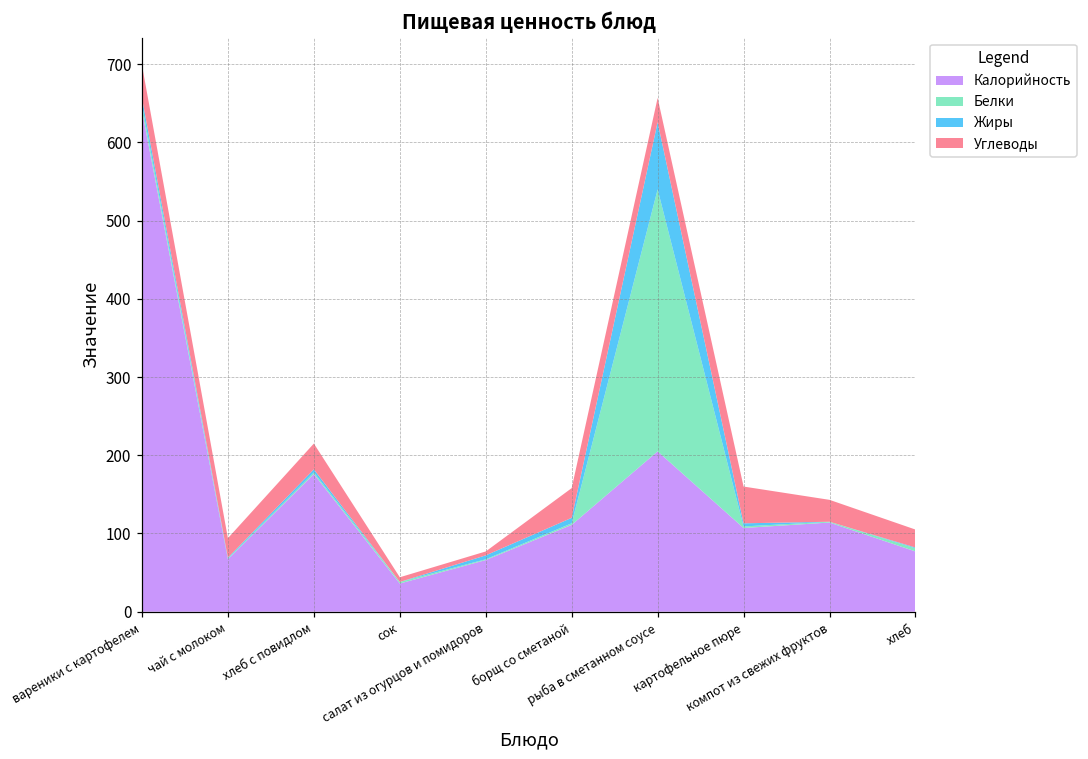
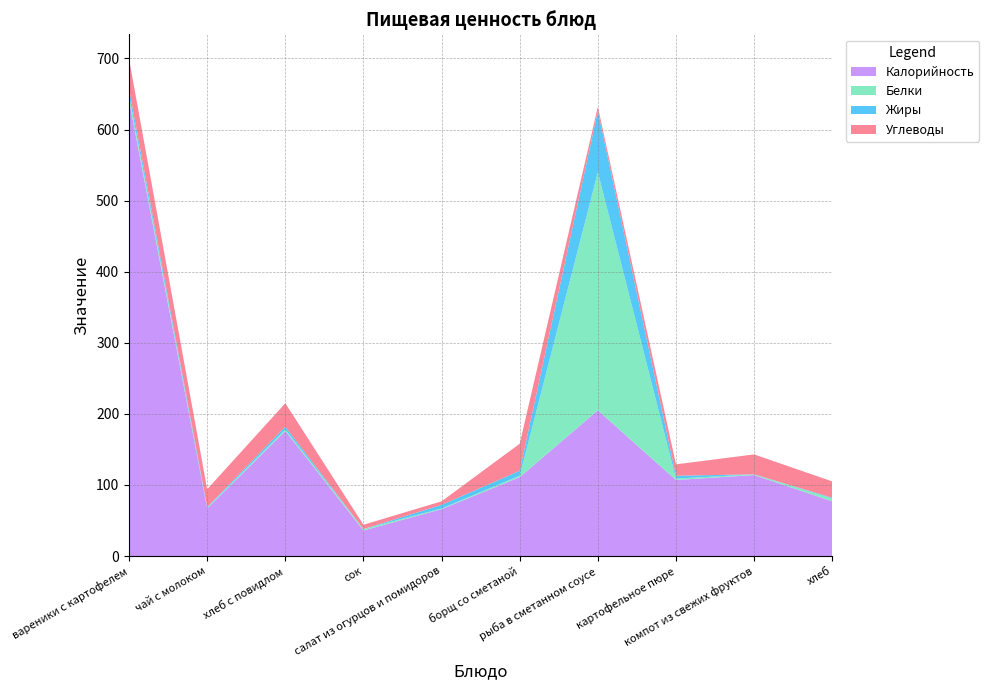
Углеводы, рыба в сметанном соусе: 30 -> 10
Углеводы, картофельное пюре: 50 -> 20
